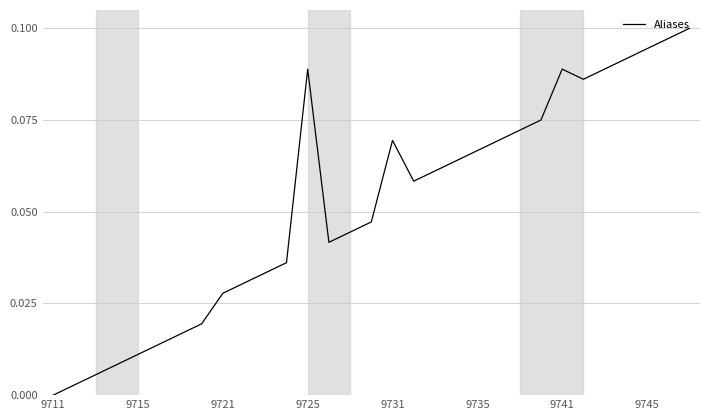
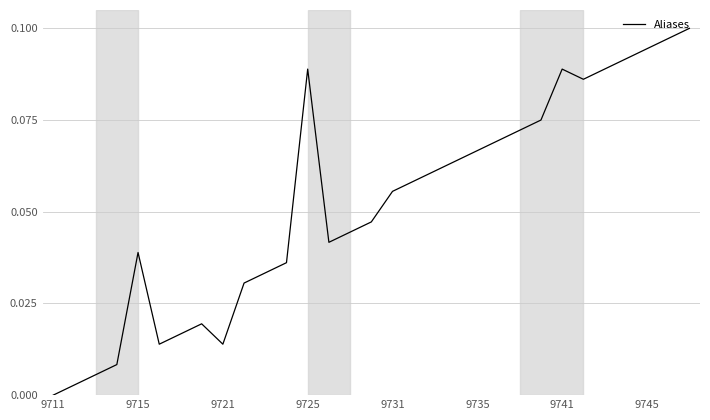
9715: 0.011 -> 0.039
9721: 0.028 -> 0.014
9731: 0.069 -> 0.056
